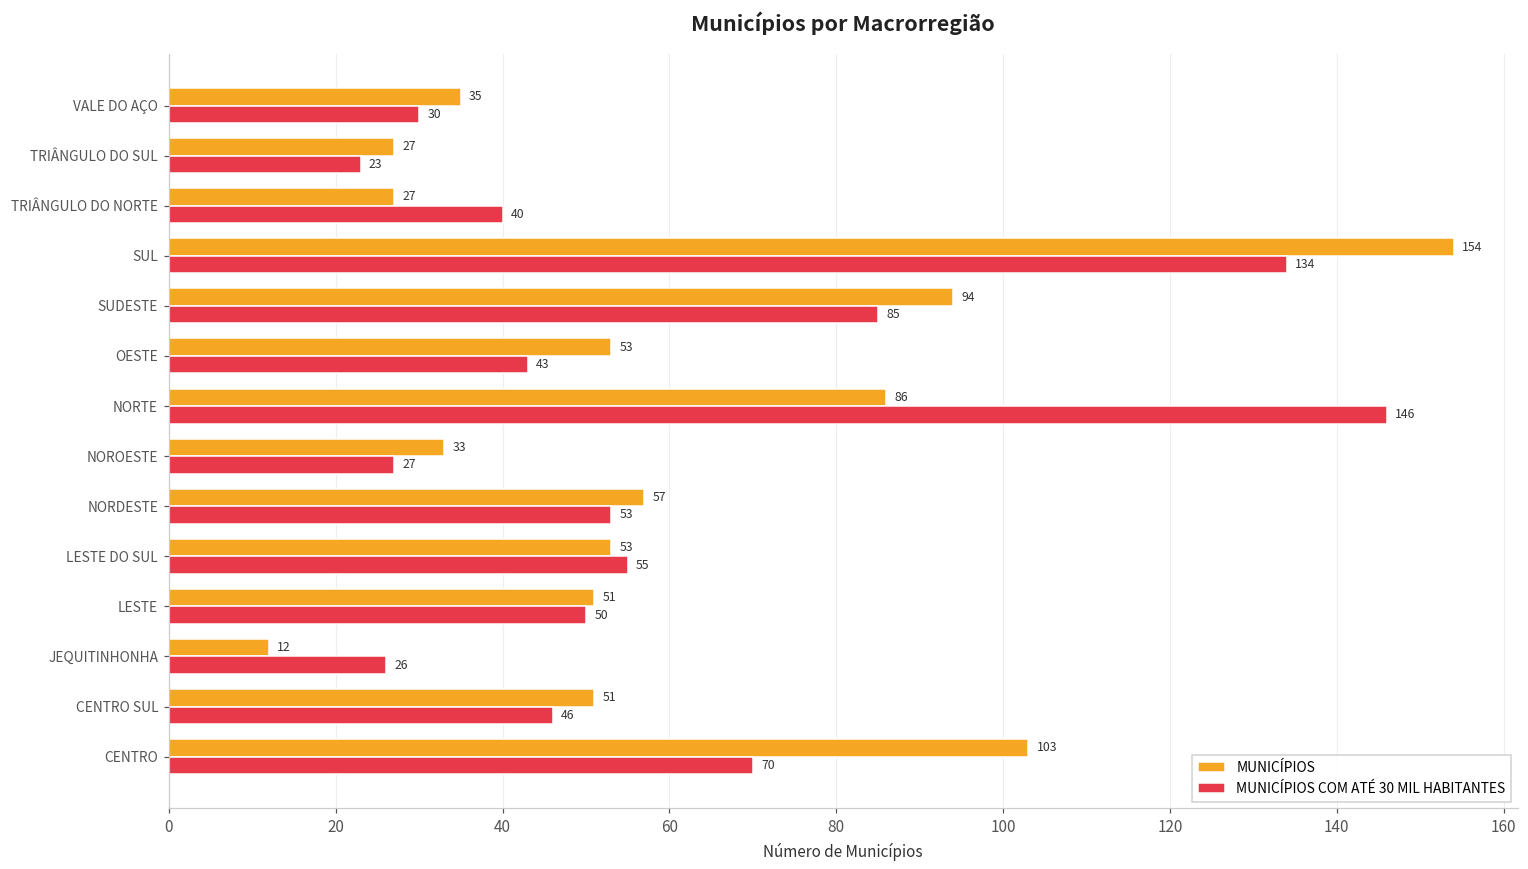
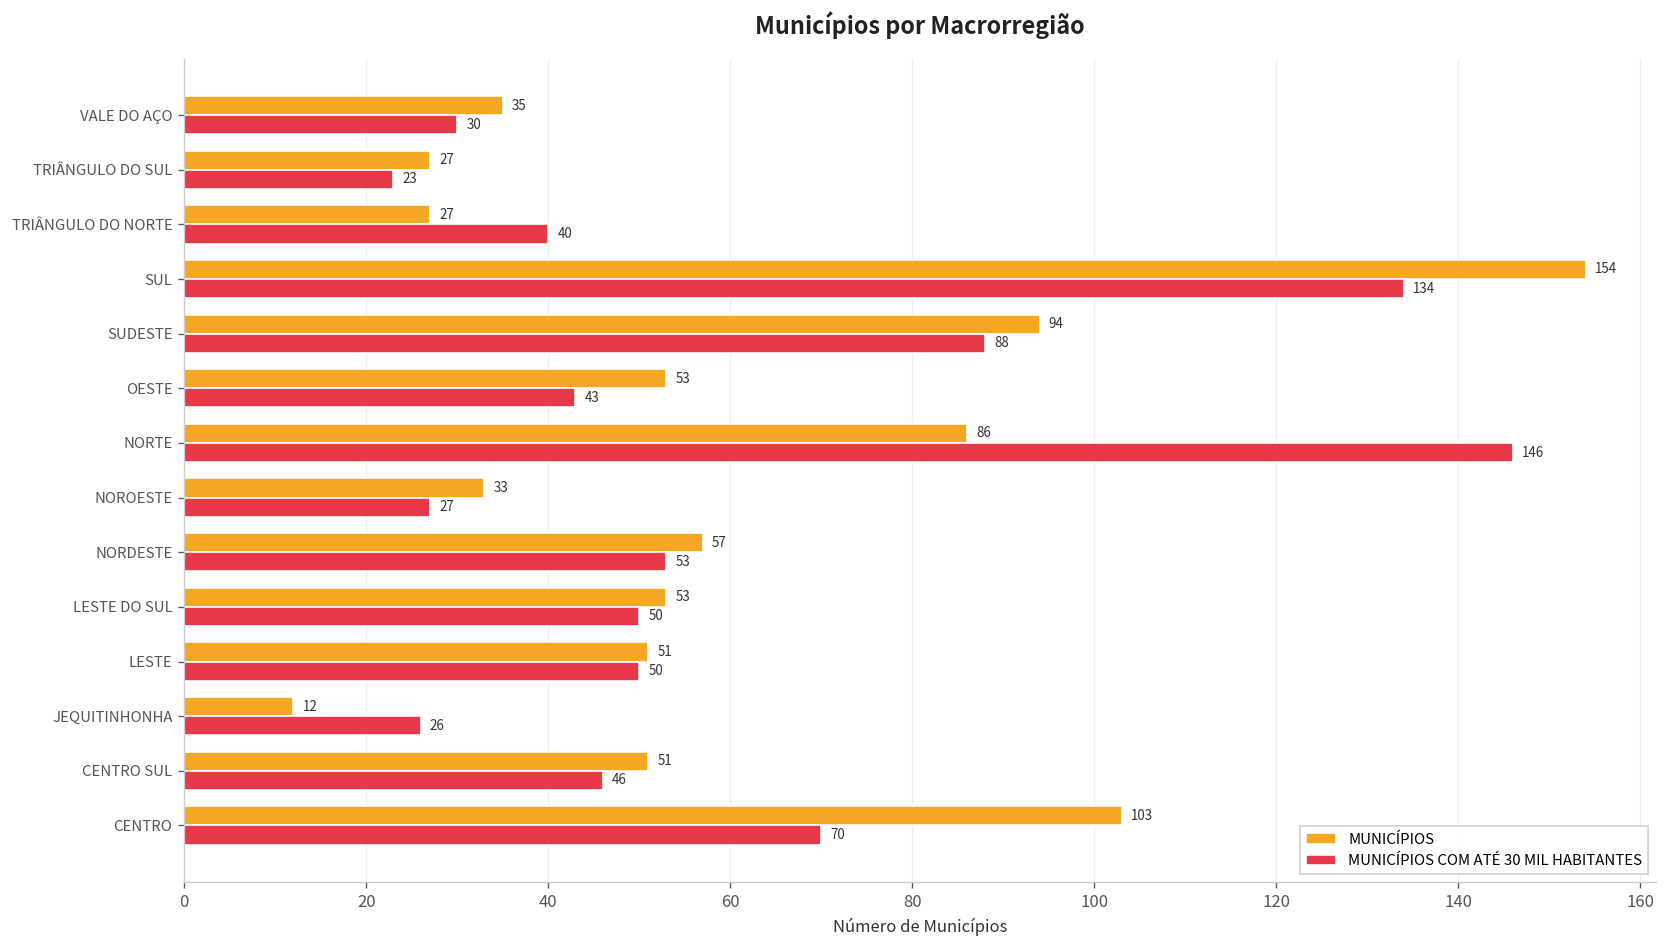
MUNICÍPIOS COM ATÉ 30 MIL HABITANTES, SUDESTE: 85 -> 88
MUNICÍPIOS COM ATÉ 30 MIL HABITANTES, LESTE DO SUL: 55 -> 50
